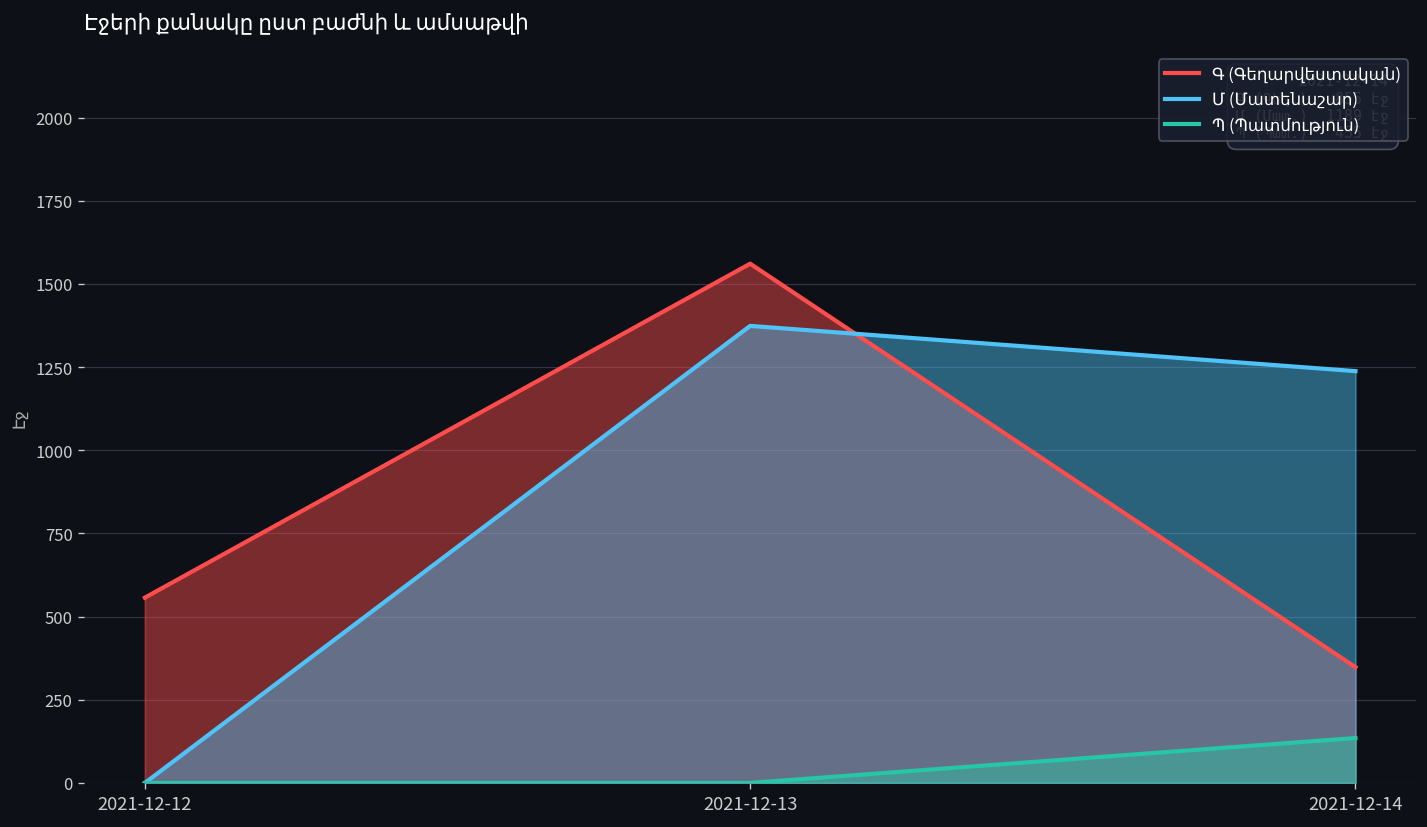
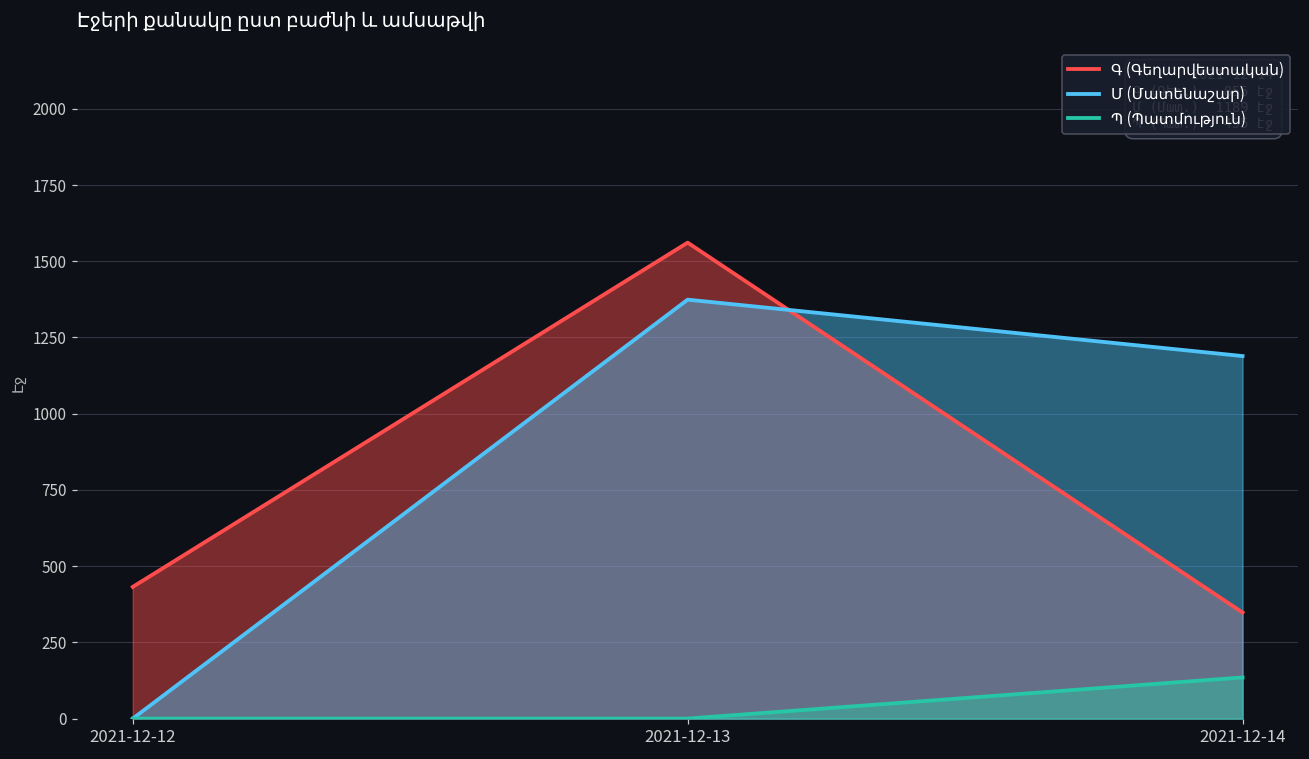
Գ (Գեղարվեստական), 2021-12-12: 560 -> 430
Մ (Մատենաշար), 2021-12-14: 1240 -> 1190
